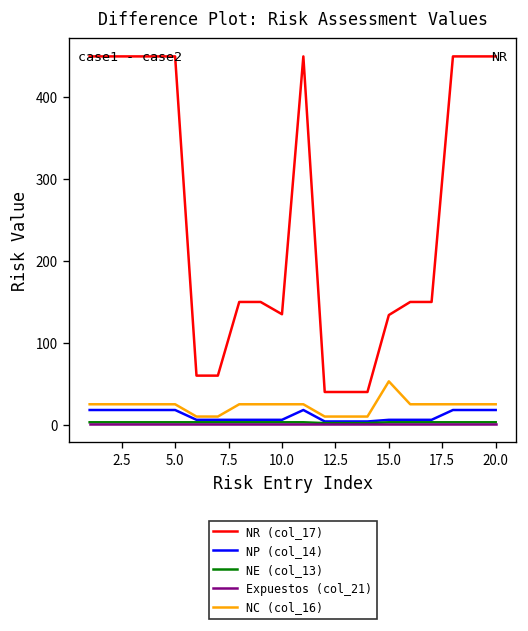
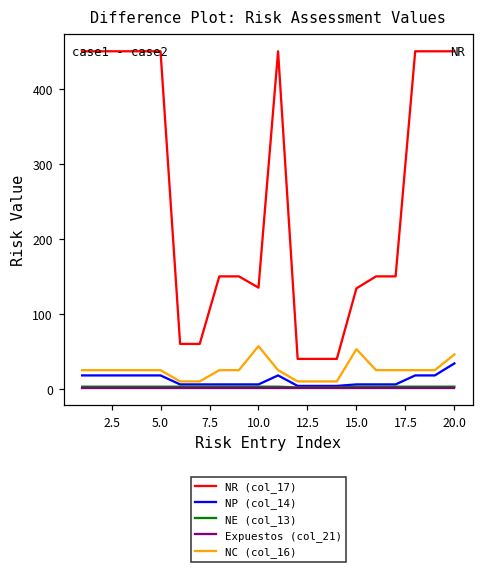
NC (col_16), 10.0: 30 -> 60
NP (col_14), 20.0: 20 -> 30
NC (col_16), 20.0: 30 -> 50
